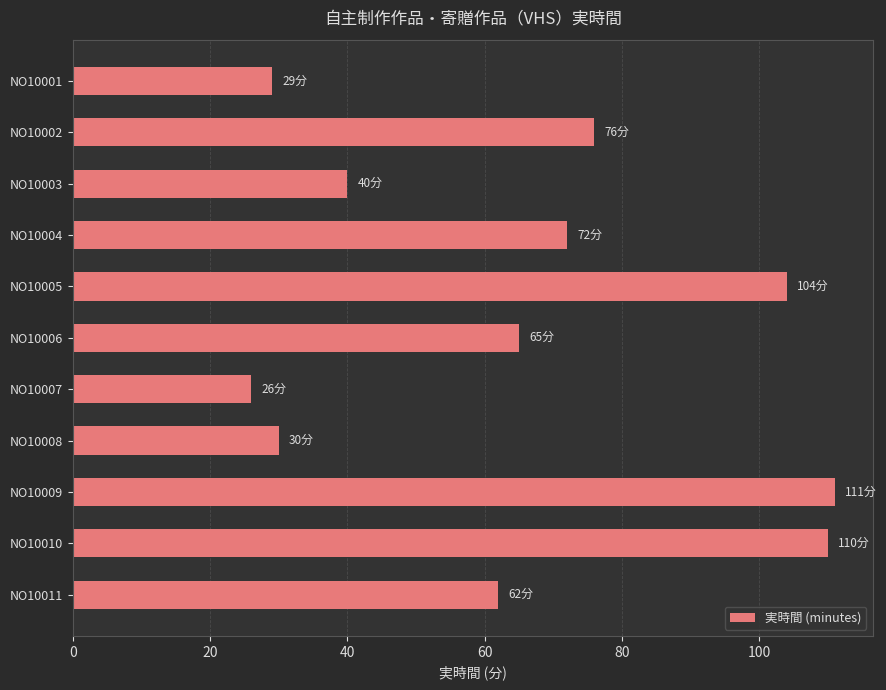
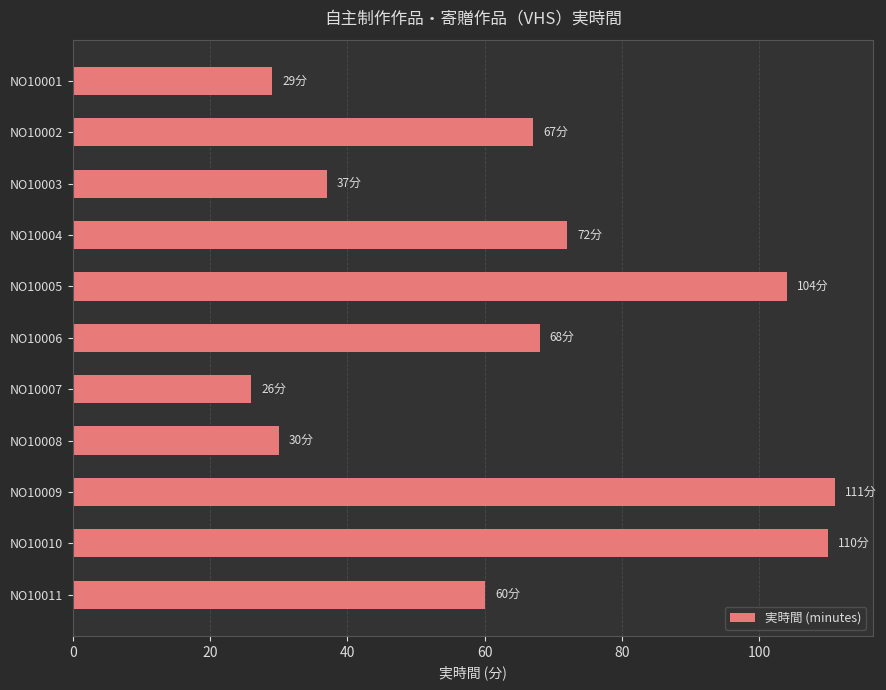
NO10002: 76分 -> 67分
NO10003: 40分 -> 37分
NO10006: 65分 -> 68分
NO10011: 62分 -> 60分
